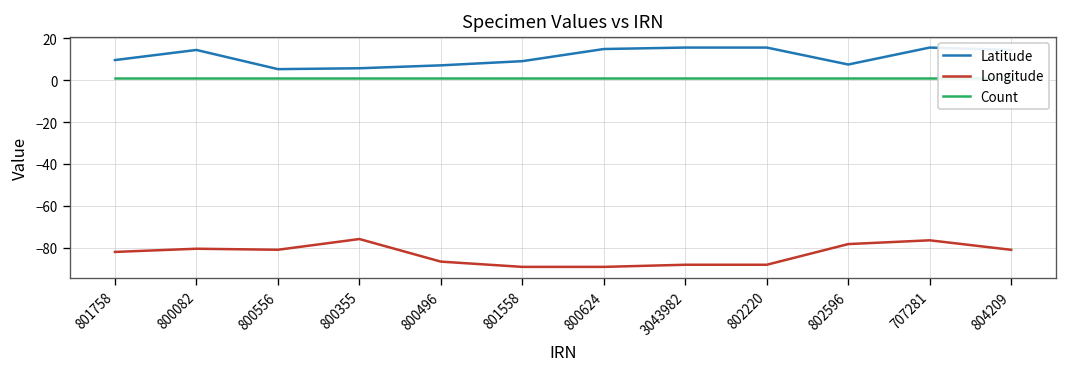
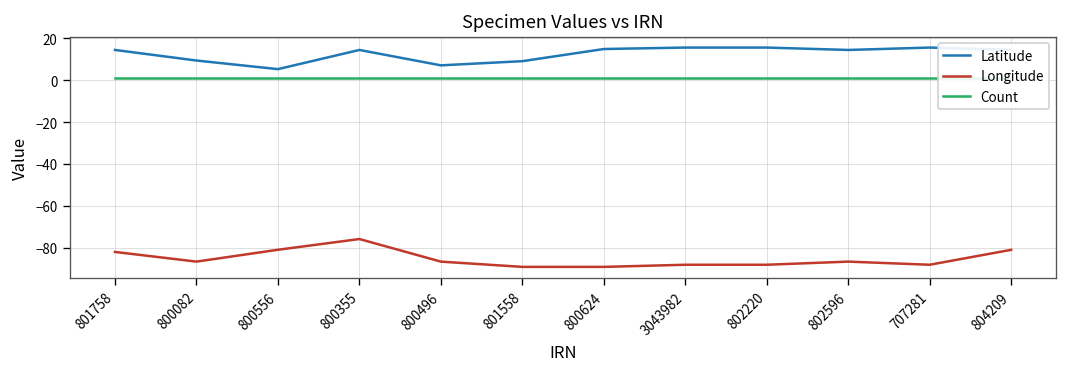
Latitude, 801758: 10 -> 14
Latitude, 800082: 14 -> 9
Longitude, 800082: -80 -> -87
Latitude, 800355: 6 -> 14
Latitude, 802596: 7 -> 14
Longitude, 802596: -78 -> -87
Longitude, 707281: -76 -> -88
